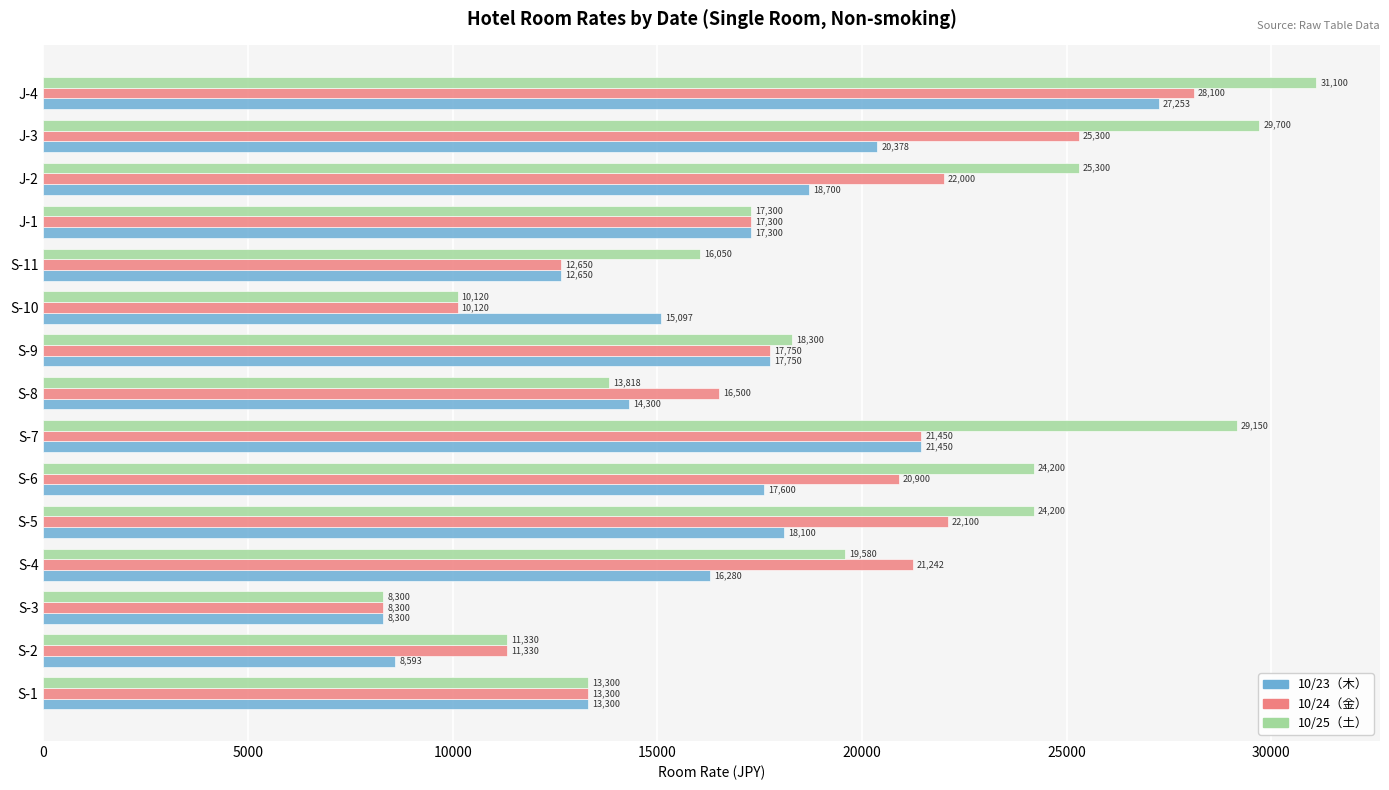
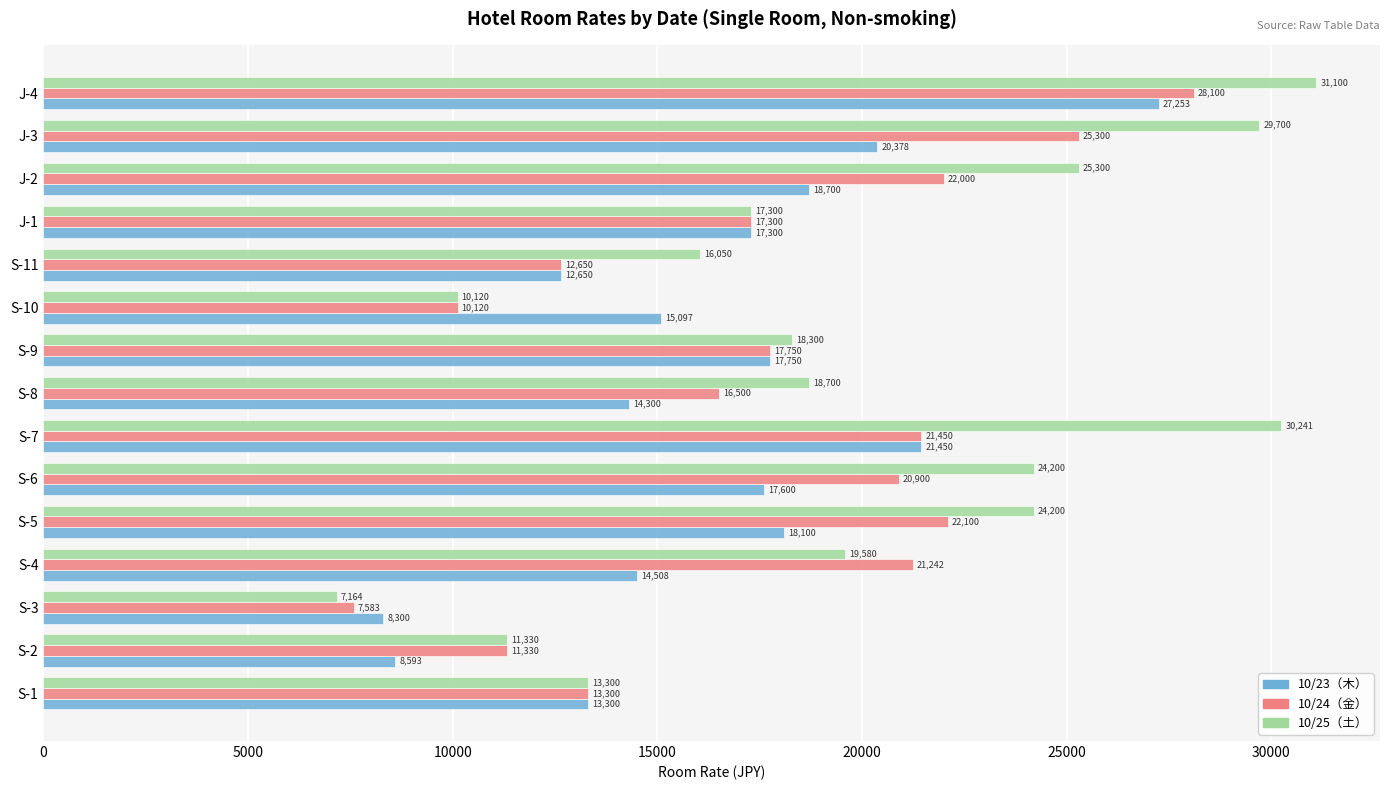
10/25（土）, S-8: 13,818 -> 18,700
10/25（土）, S-7: 29,150 -> 30,241
10/23（木）, S-4: 16,280 -> 14,508
10/25（土）, S-3: 8,300 -> 7,164
10/24（金）, S-3: 8,300 -> 7,583
